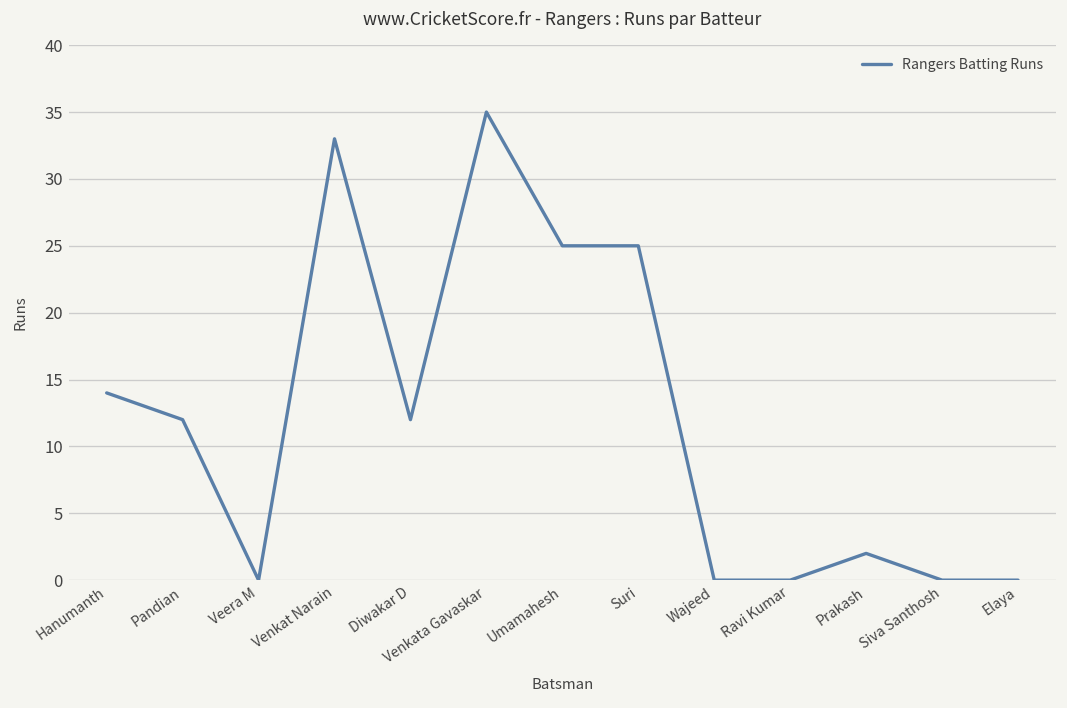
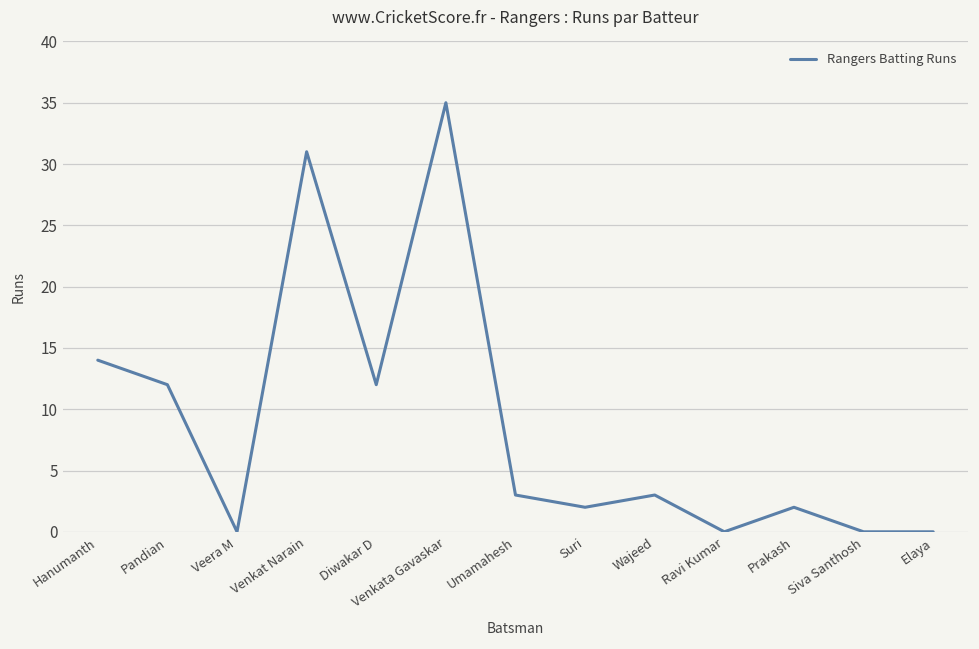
Venkat Narain: 33 -> 31
Umamahesh: 25 -> 3
Suri: 25 -> 2
Wajeed: 0 -> 3
